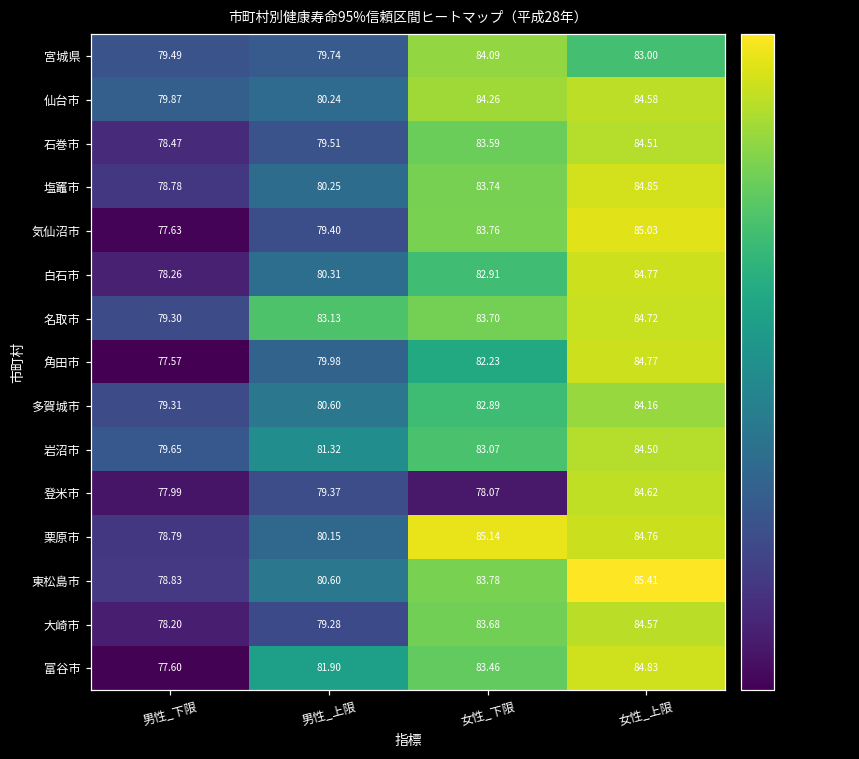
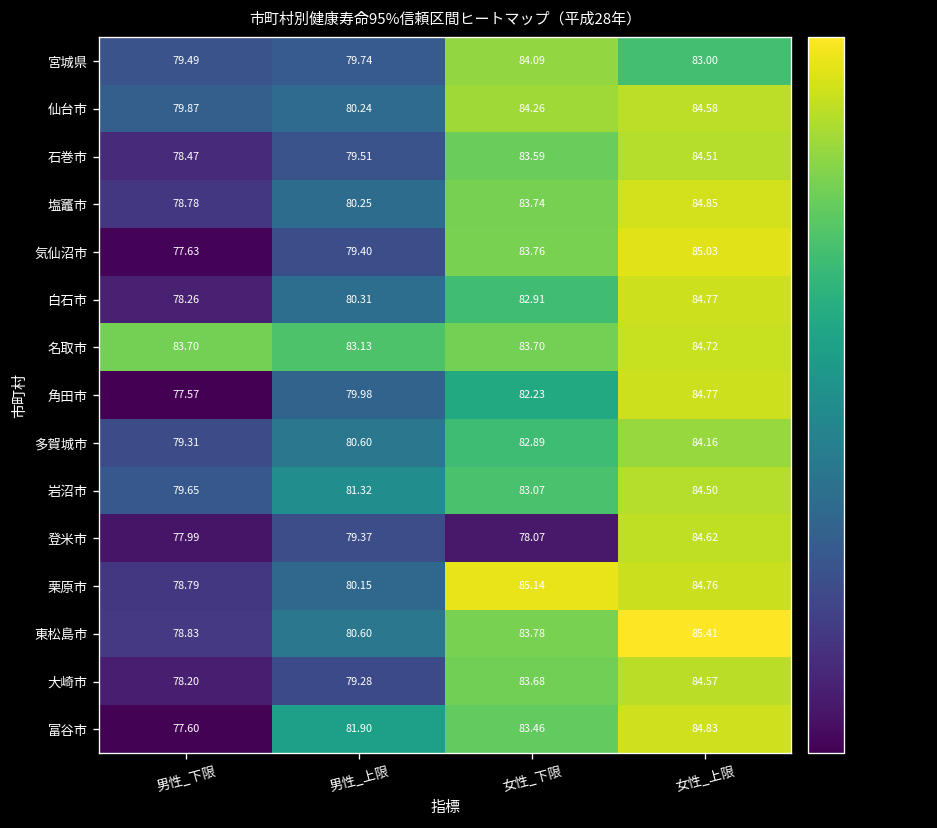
名取市, 男性_下限: 79.30 -> 83.70
